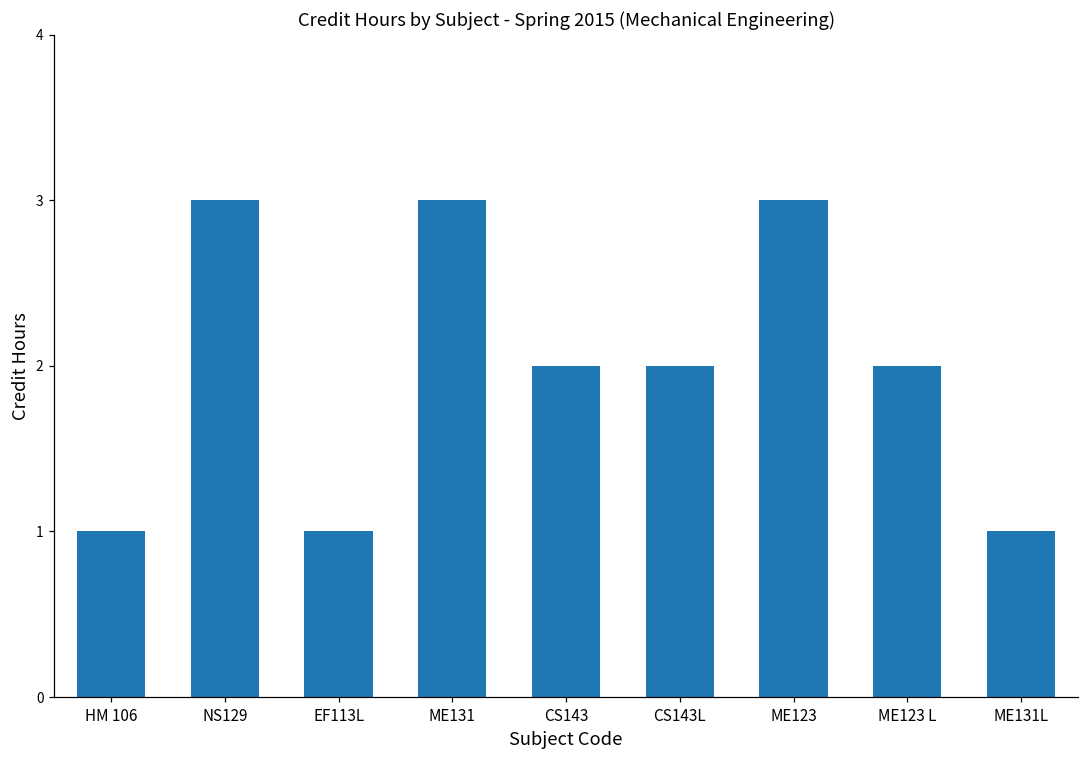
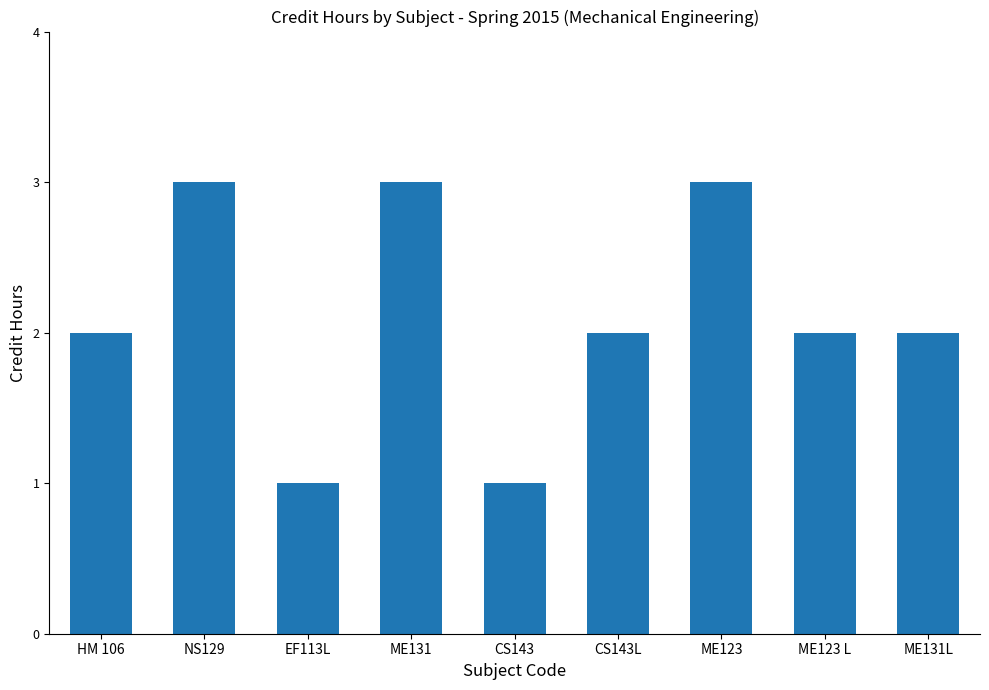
HM 106: 1 -> 2
CS143: 2 -> 1
ME131L: 1 -> 2
